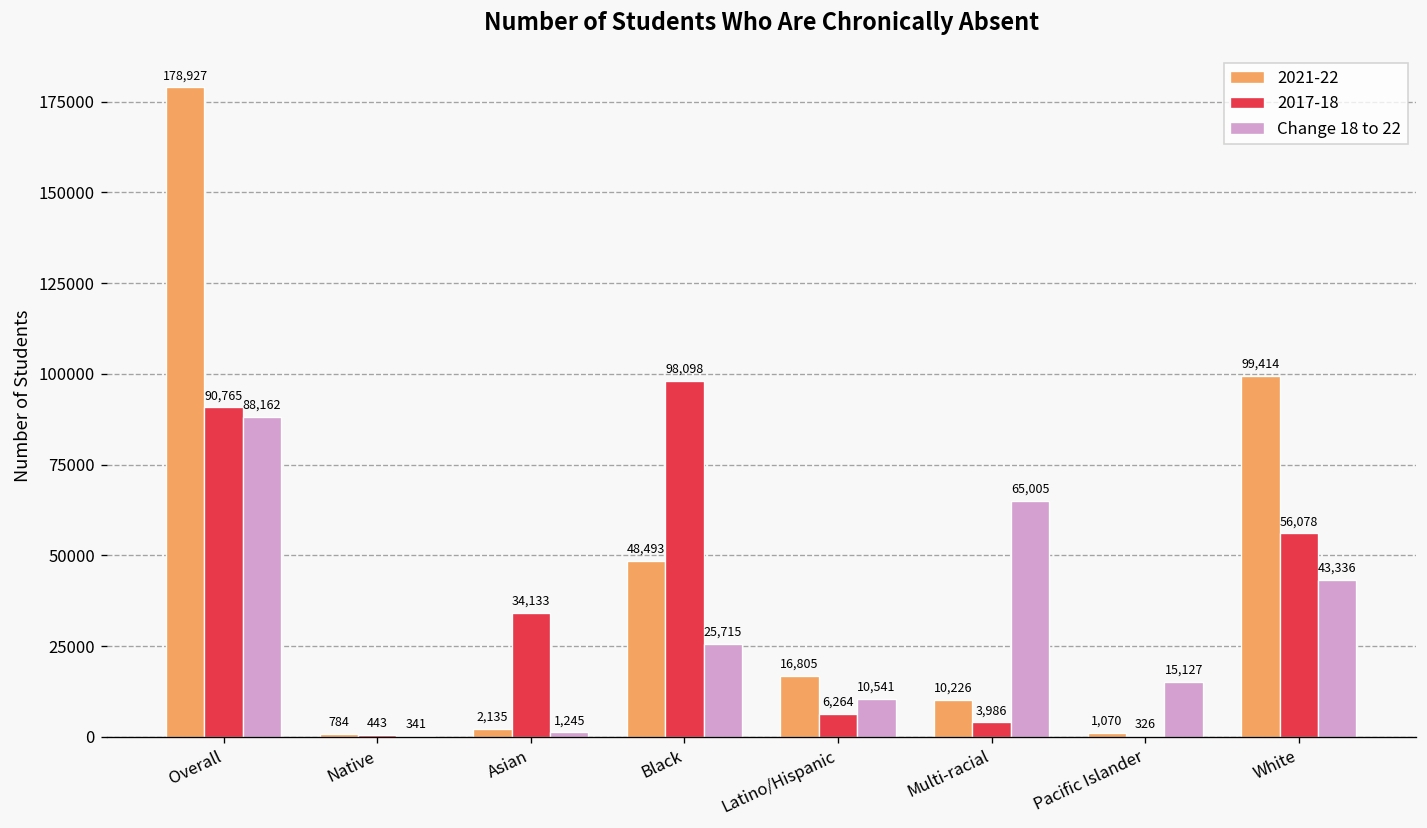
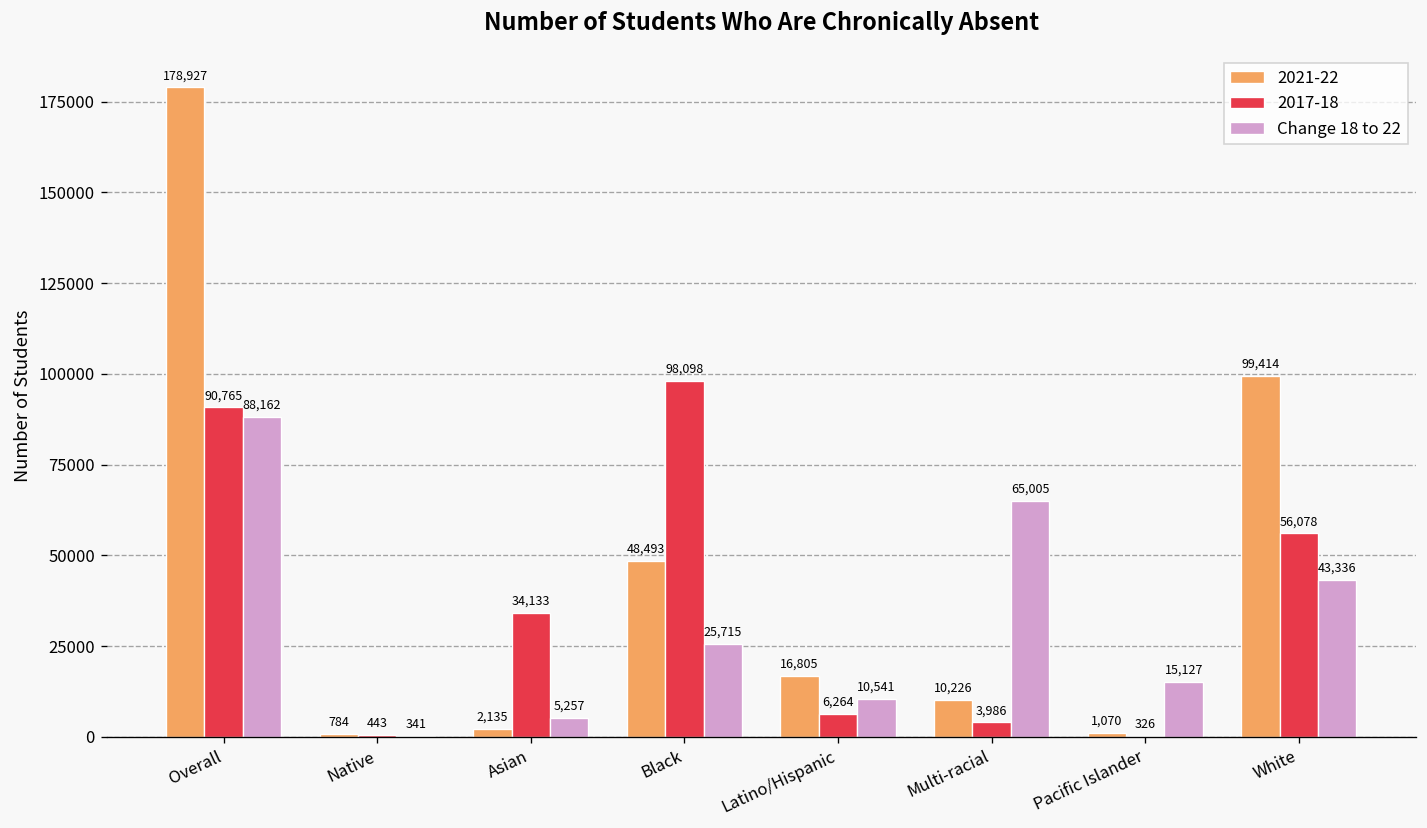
Change 18 to 22, Asian: 1,245 -> 5,257
